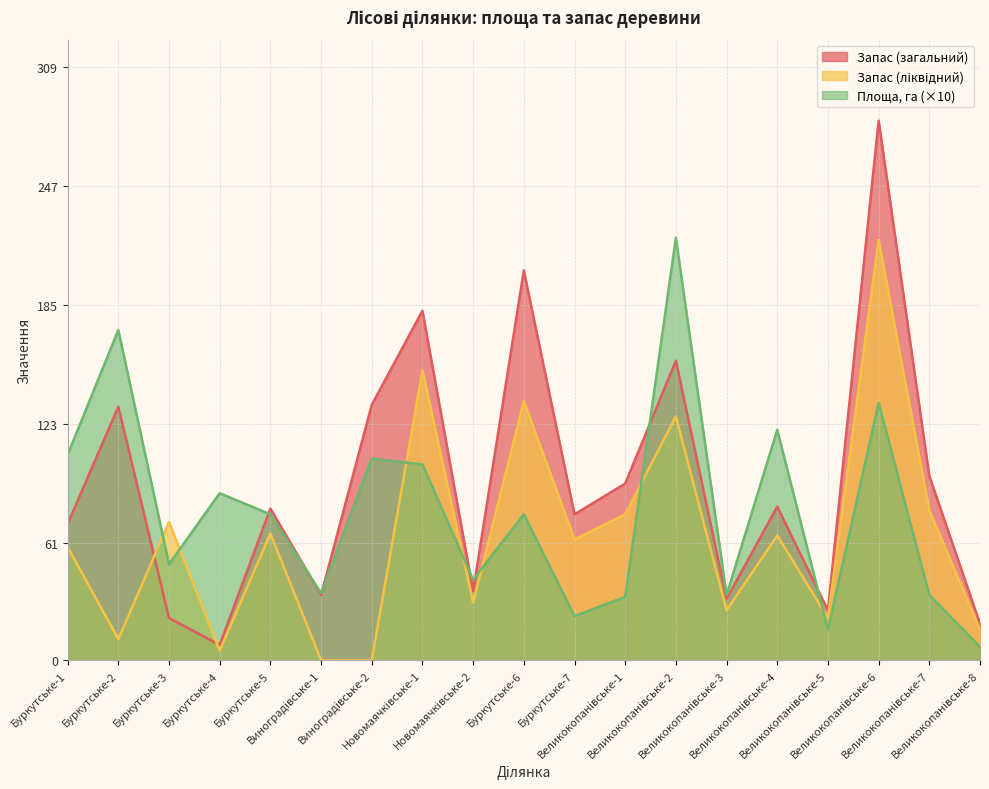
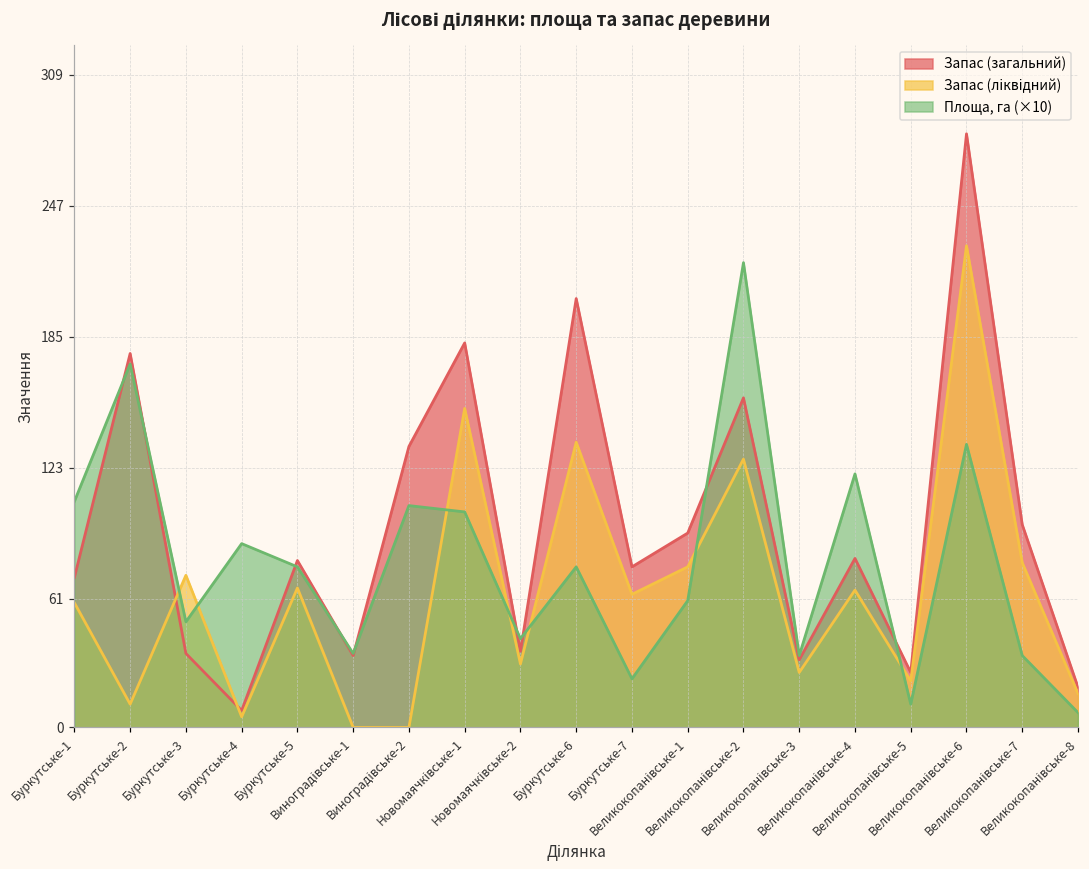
Запас (загальний), Буркутське-2: 132 -> 177
Запас (загальний), Буркутське-3: 22 -> 35
Площа, га (×10), Великокопанівське-1: 33 -> 60
Площа, га (×10), Великокопанівське-5: 16 -> 11
Запас (ліквідний), Великокопанівське-6: 219 -> 228
